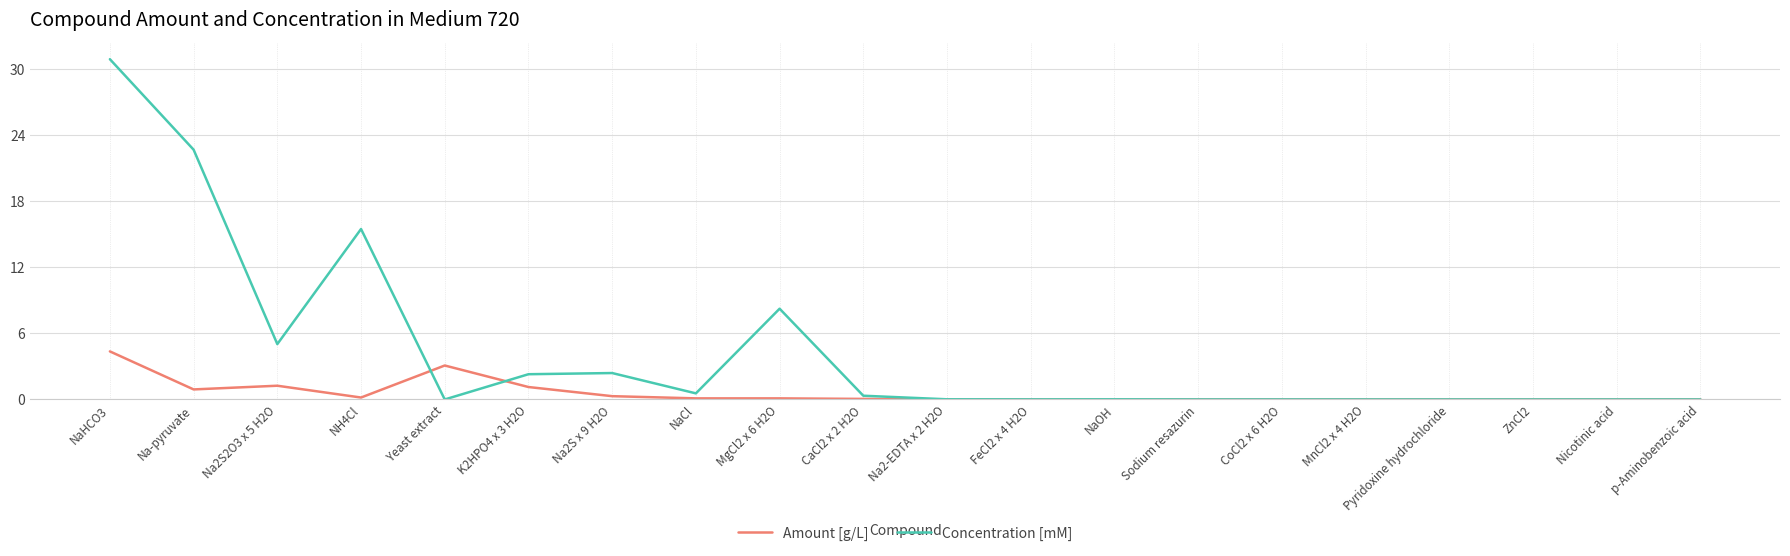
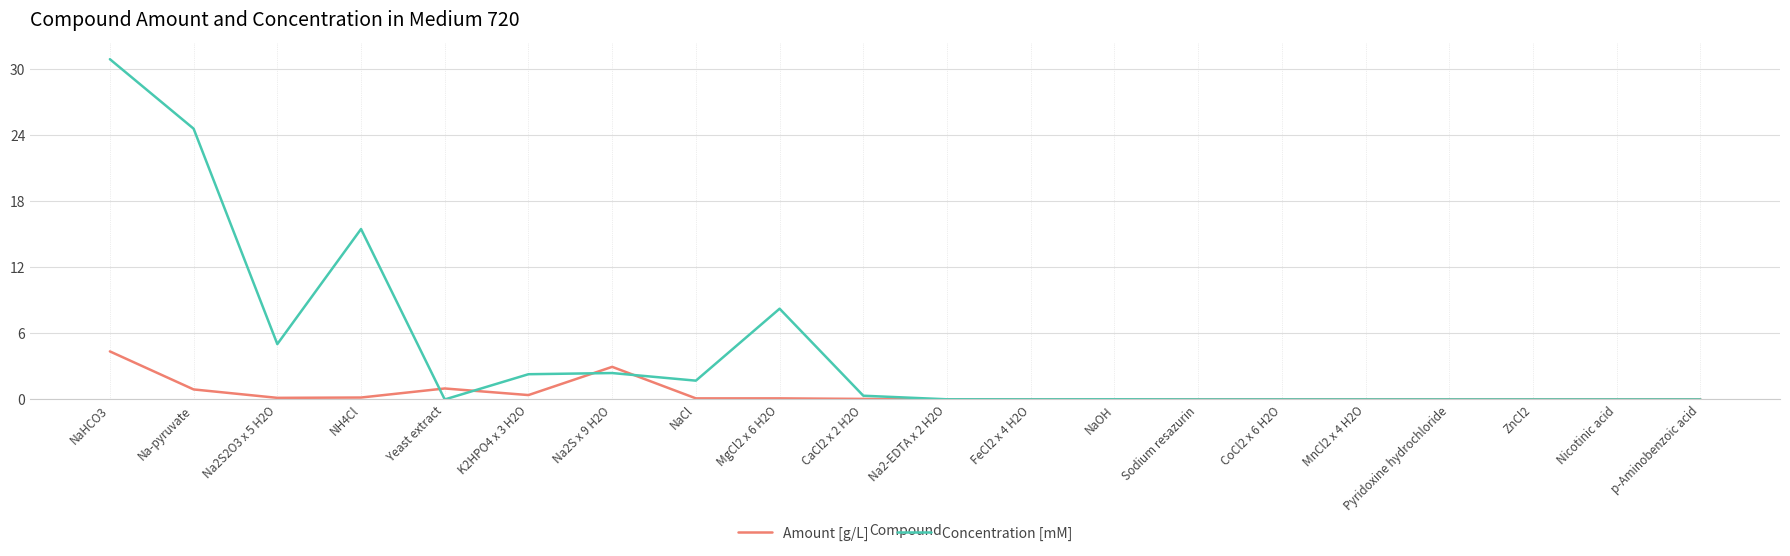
Concentration [mM], Na-pyruvate: 22.7 -> 24.6
Amount [g/L], Na2S2O3 x 5 H2O: 1.2 -> 0.1
Amount [g/L], Yeast extract: 3.1 -> 1.0
Amount [g/L], K2HPO4 x 3 H2O: 1.1 -> 0.4
Amount [g/L], Na2S x 9 H2O: 0.3 -> 3.0
Concentration [mM], NaCl: 0.6 -> 1.7
